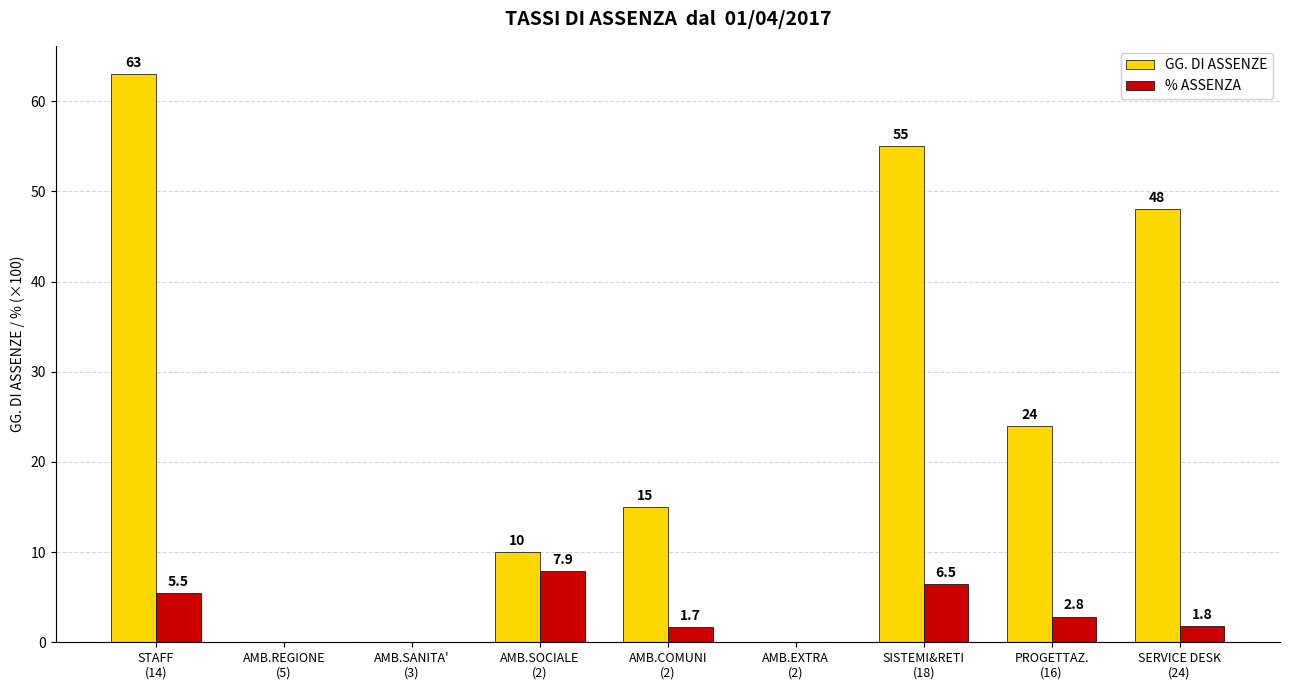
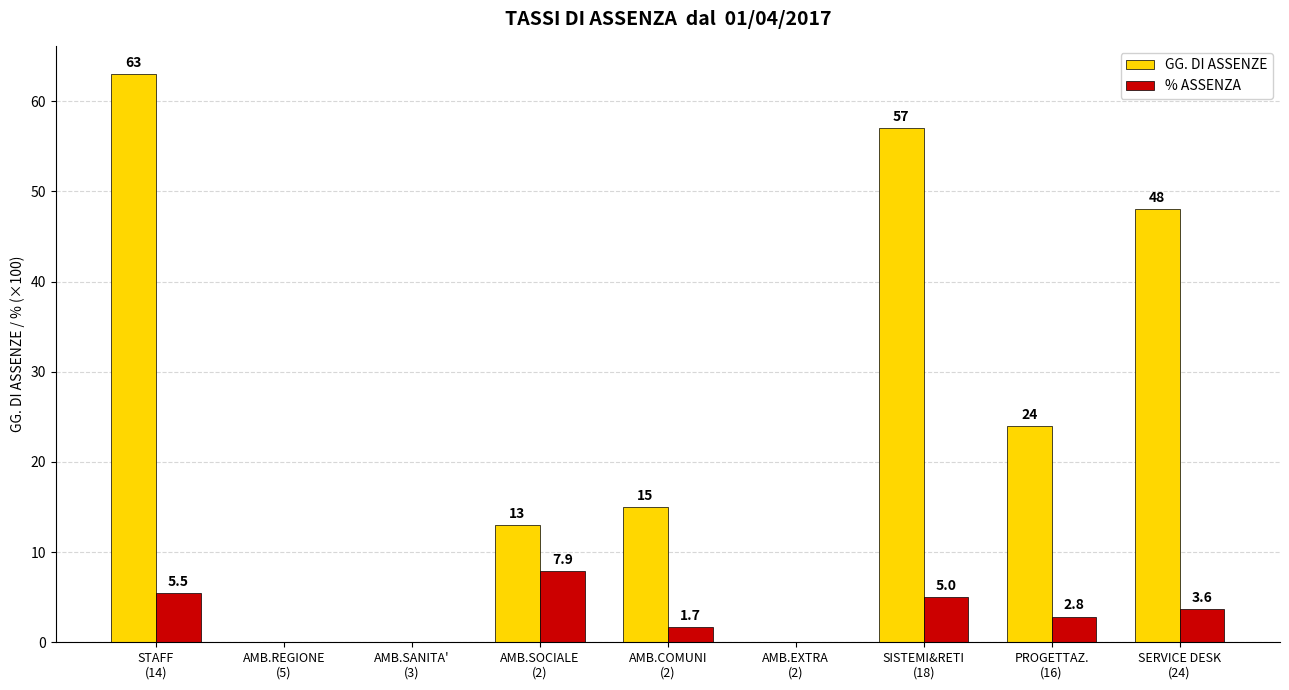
GG. DI ASSENZE, AMB.SOCIALE (2): 10 -> 13
GG. DI ASSENZE, SISTEMI&RETI (18): 55 -> 57
% ASSENZA, SISTEMI&RETI (18): 6.5 -> 5.0
% ASSENZA, SERVICE DESK (24): 1.8 -> 3.6
